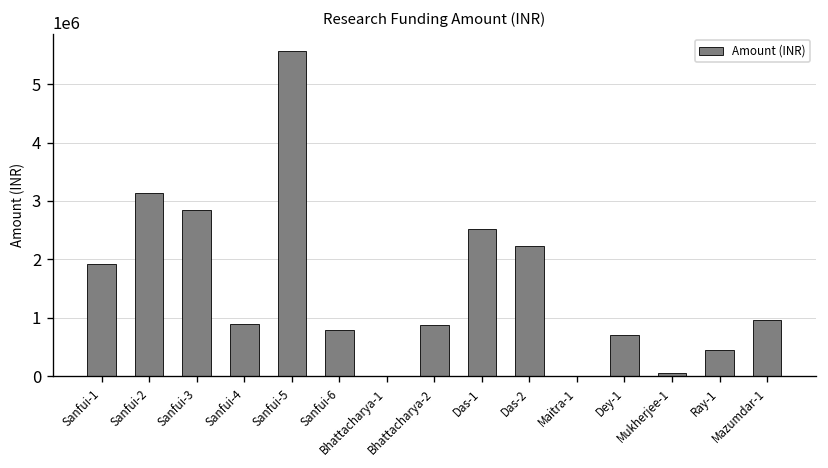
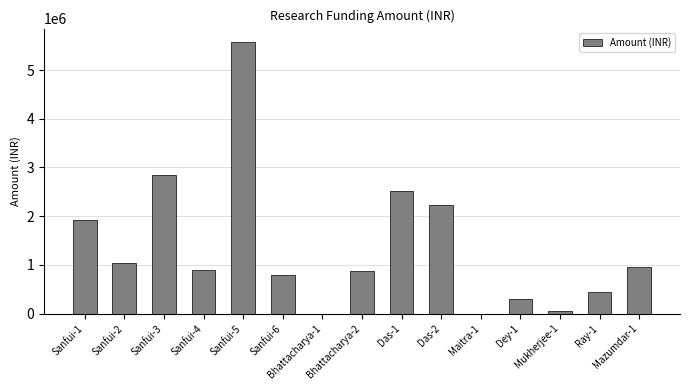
Sanfui-2: 3100000 -> 1000000
Dey-1: 700000 -> 300000
